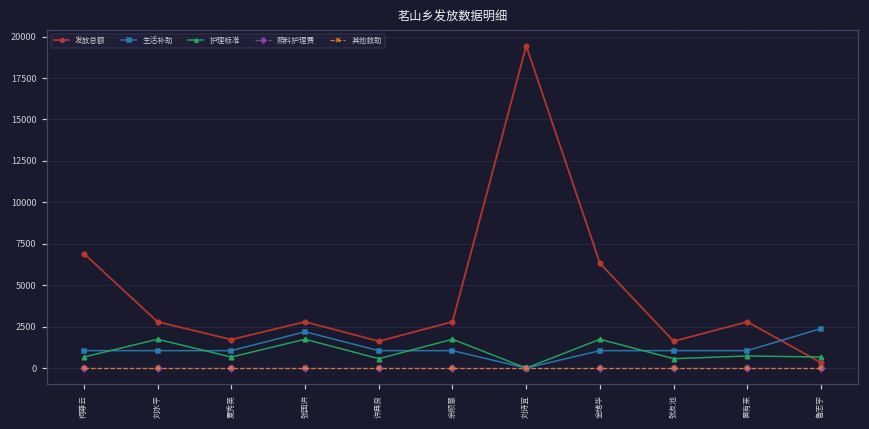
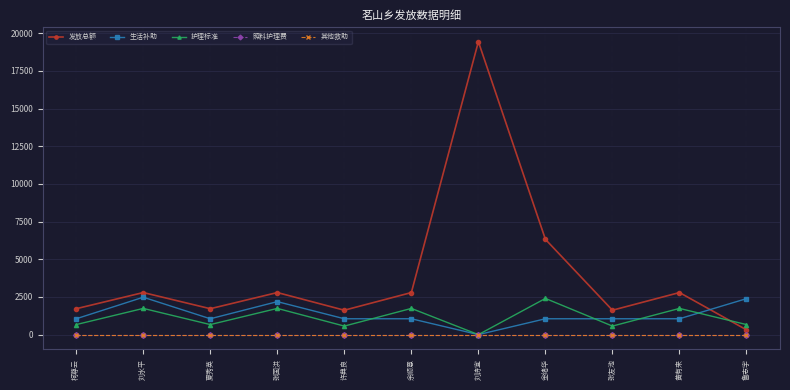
发放总额, 柯尊云: 6900 -> 1700
生活补助, 刘水平: 1100 -> 2500
护理标准, 金绪华: 1700 -> 2400
护理标准, 黄有来: 700 -> 1700
